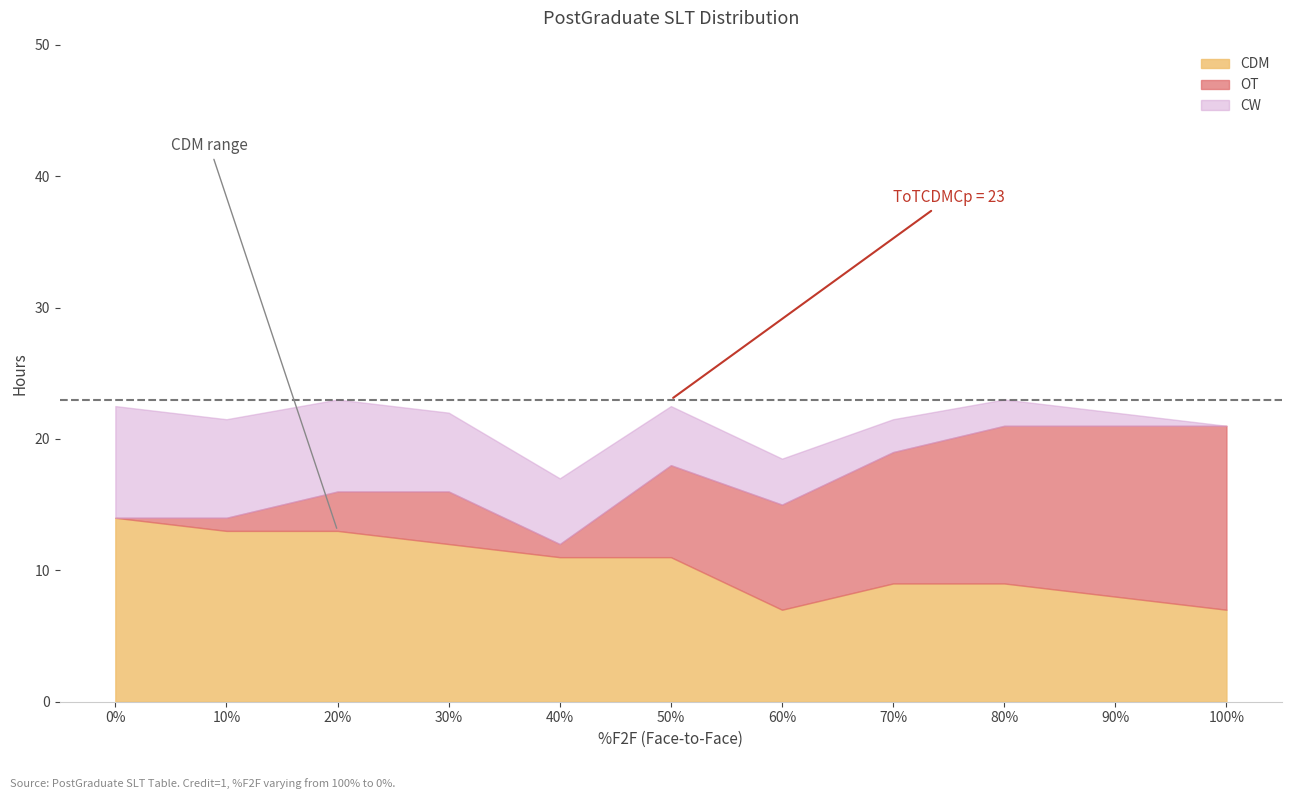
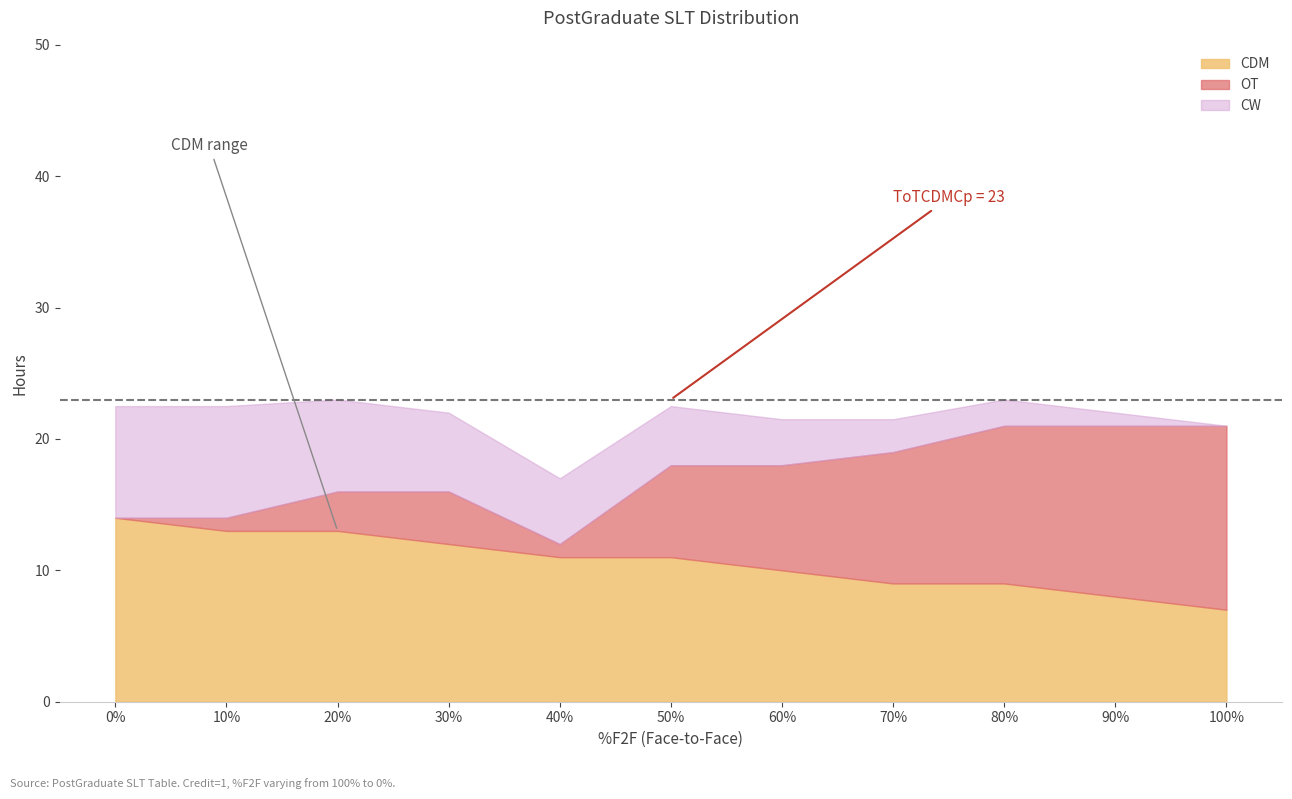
CW, 10%: 7.5 -> 8.5
CDM, 60%: 7 -> 10
